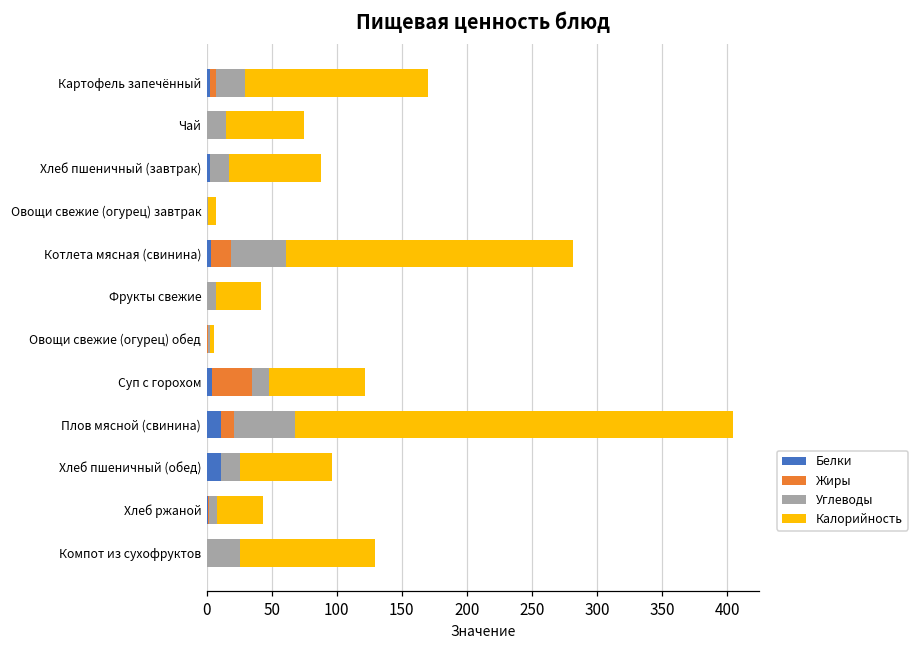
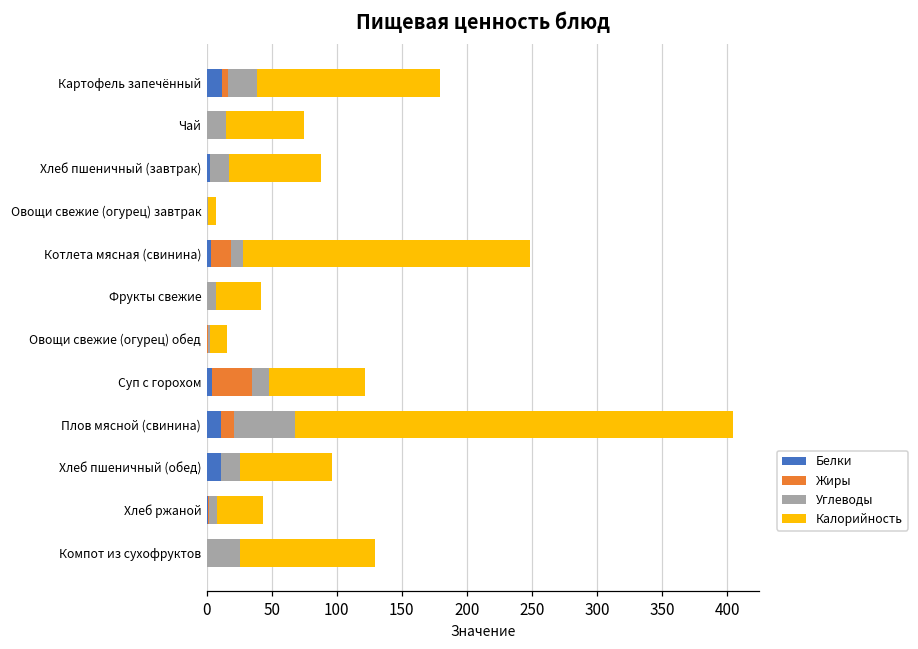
Белки, Картофель запечённый: 3 -> 12
Углеводы, Котлета мясная (свинина): 42 -> 9
Калорийность, Овощи свежие (огурец) обед: 4 -> 13
